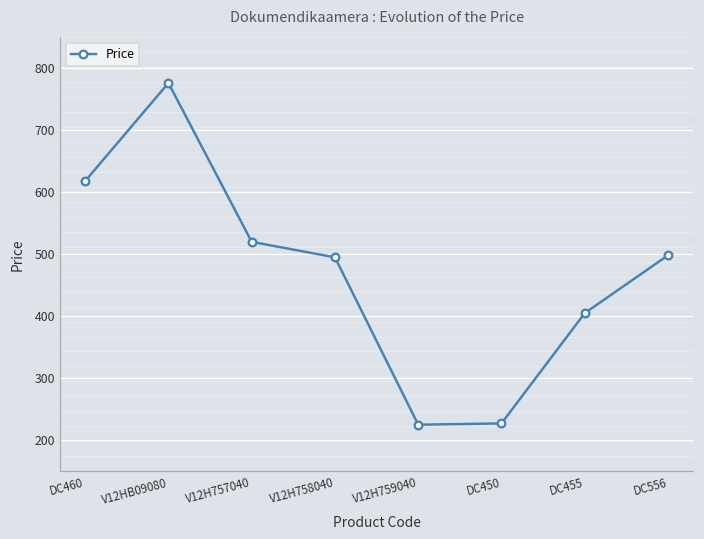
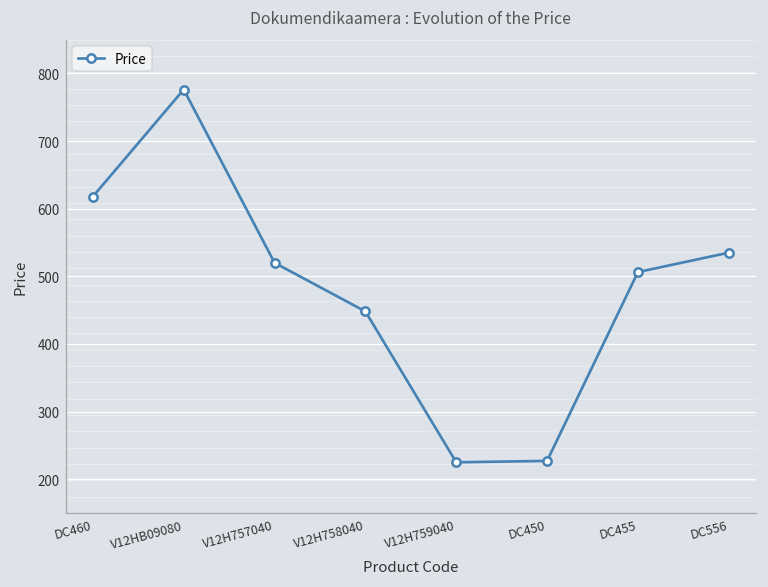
V12H758040: 500 -> 450
DC455: 410 -> 510
DC556: 500 -> 540
